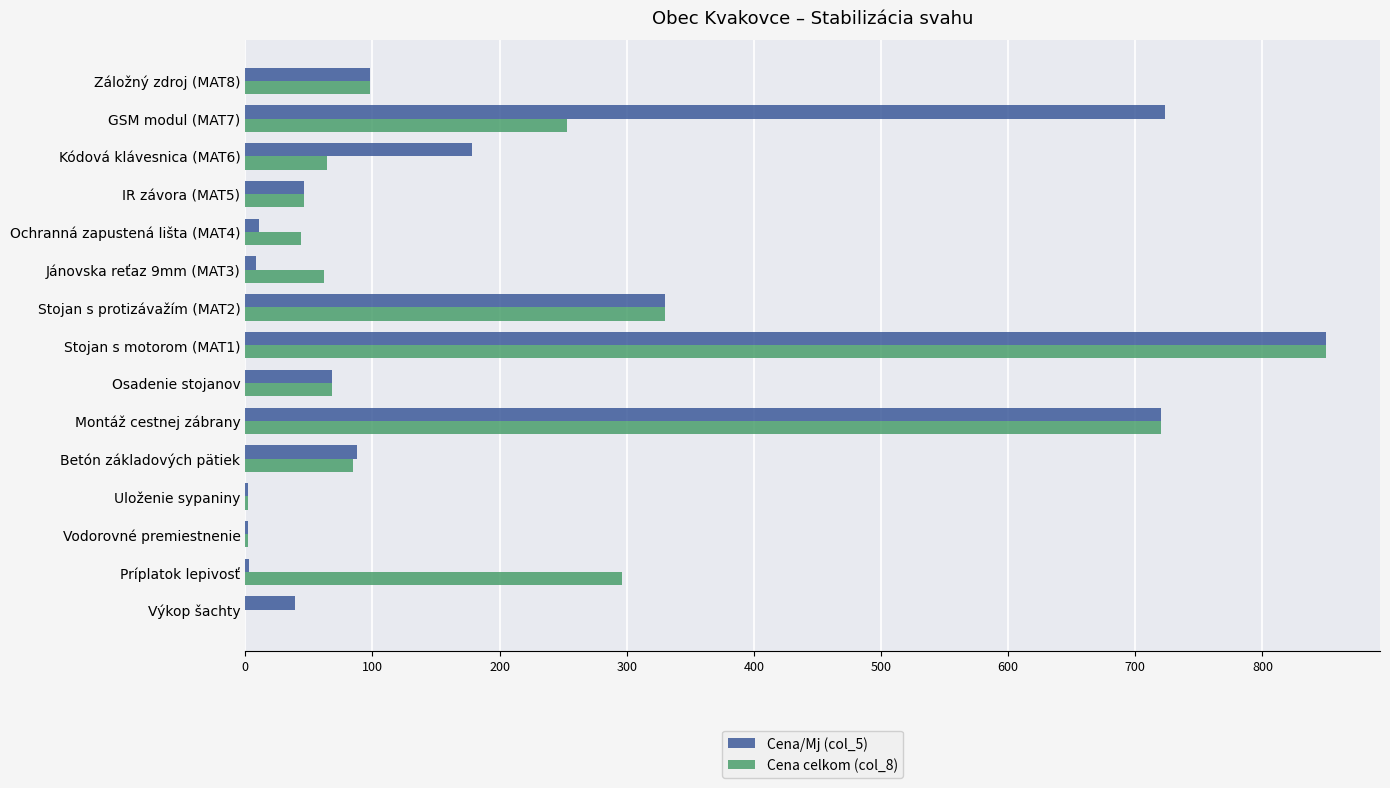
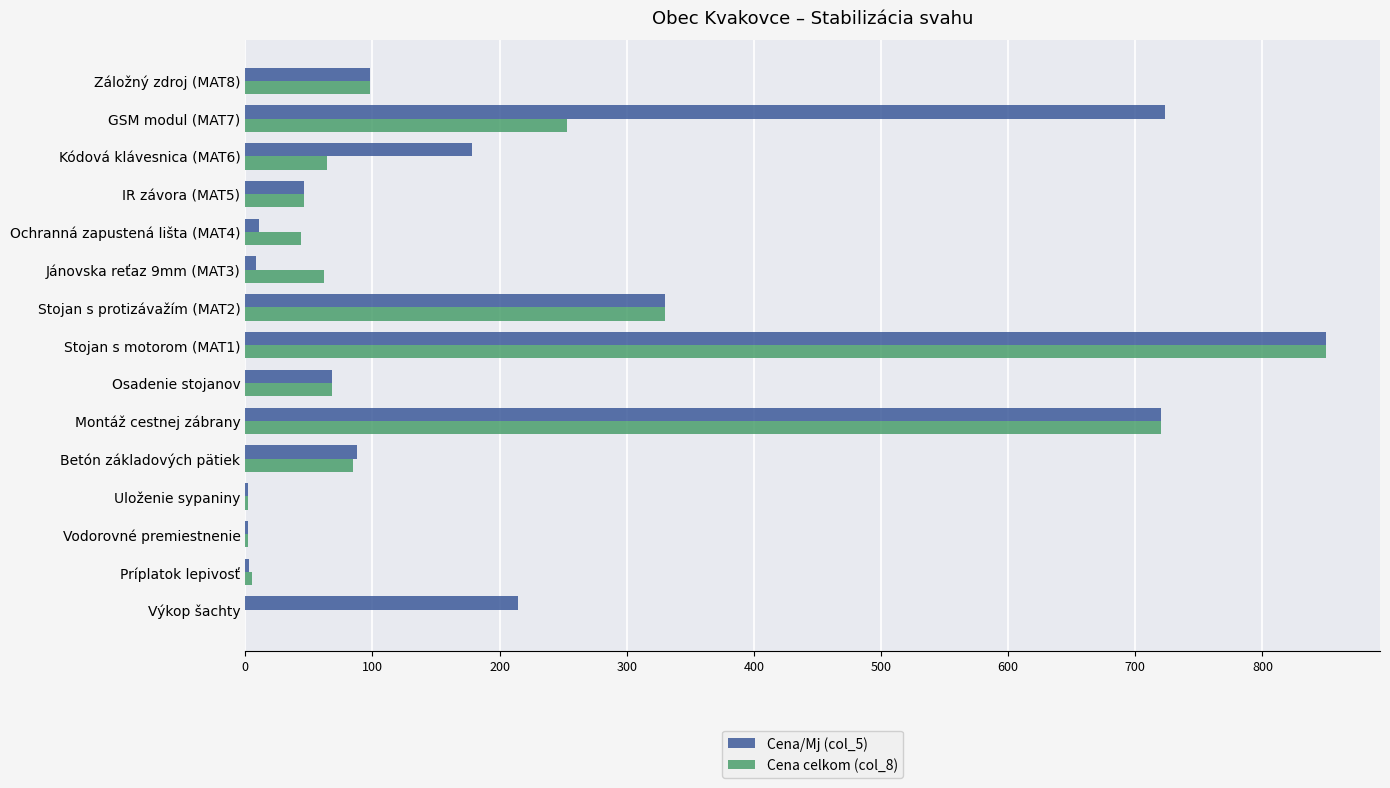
Cena celkom (col_8), Príplatok lepivosť: 296 -> 5
Cena/Mj (col_5), Výkop šachty: 39 -> 214
